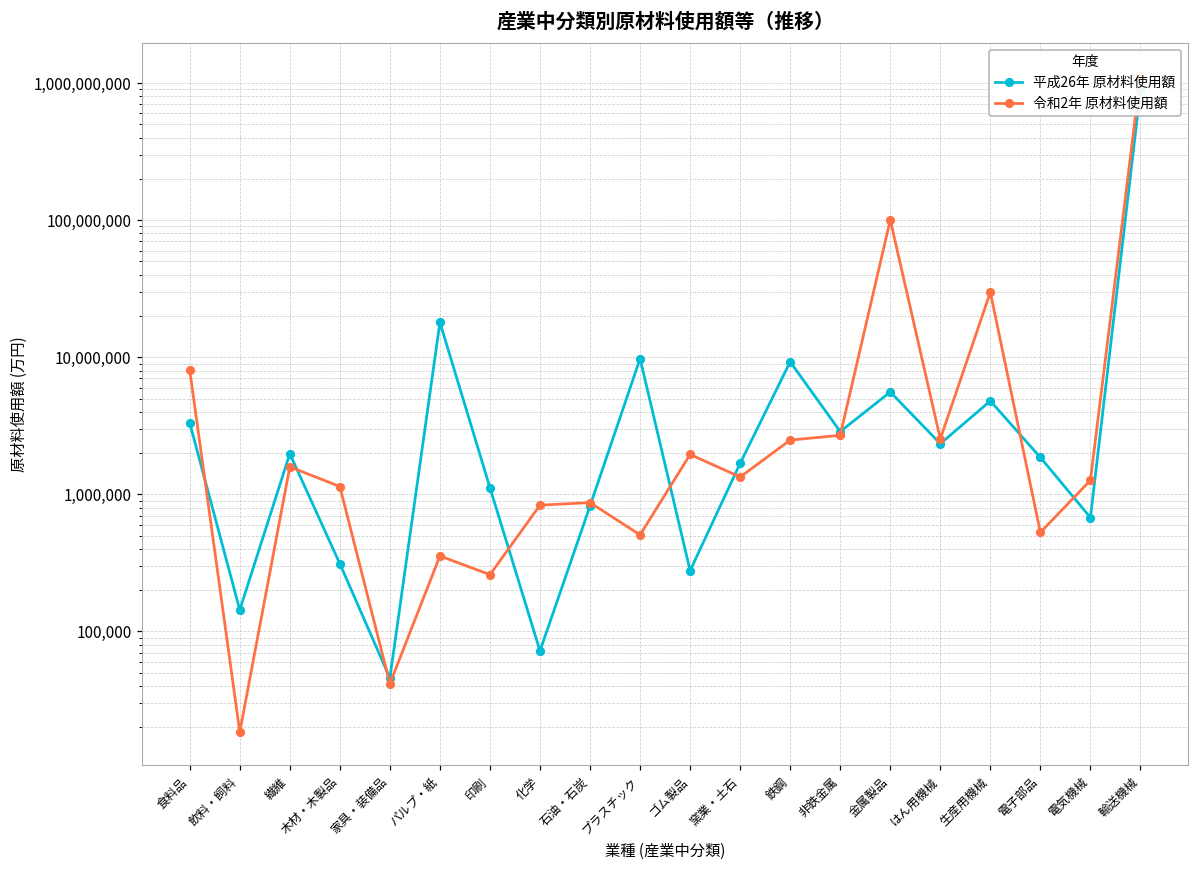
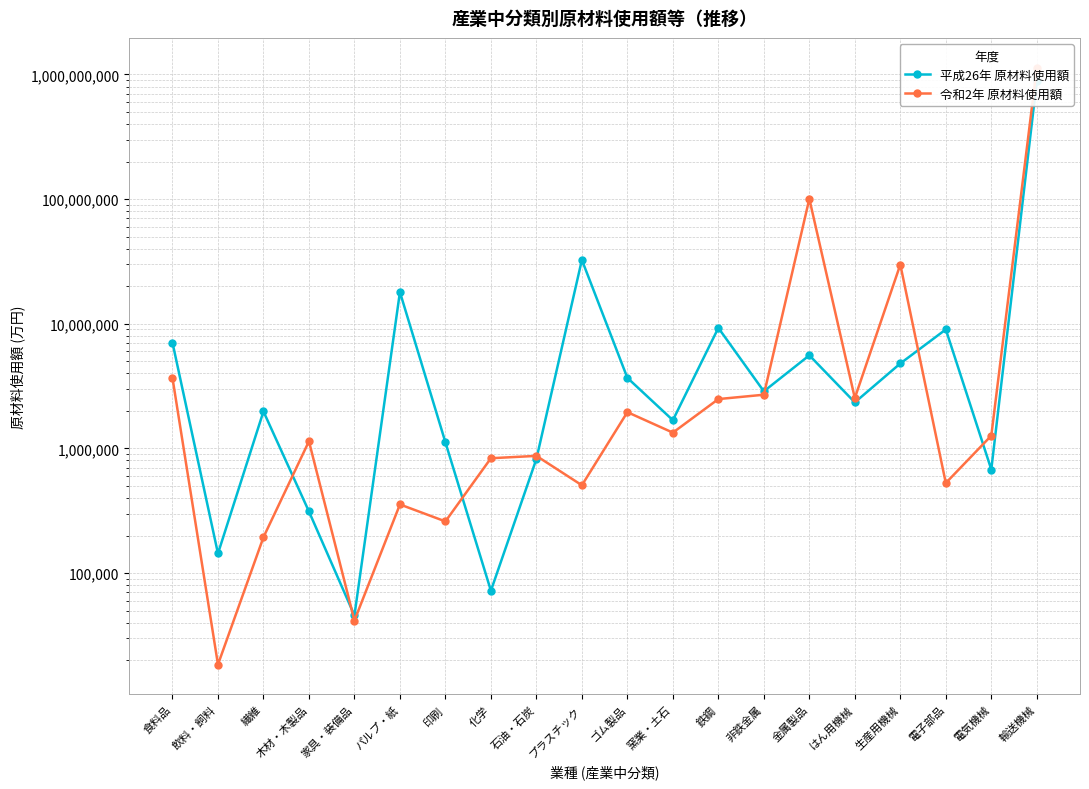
平成26年 原材料使用額, 食料品: 3,300,000 -> 7,000,000
令和2年 原材料使用額, 食料品: 8,000,000 -> 3,700,000
令和2年 原材料使用額, 繊維: 1,600,000 -> 190,000
平成26年 原材料使用額, プラスチック: 10,000,000 -> 33,000,000
平成26年 原材料使用額, ゴム製品: 280,000 -> 3,700,000
平成26年 原材料使用額, 電子部品: 1,900,000 -> 9,000,000
